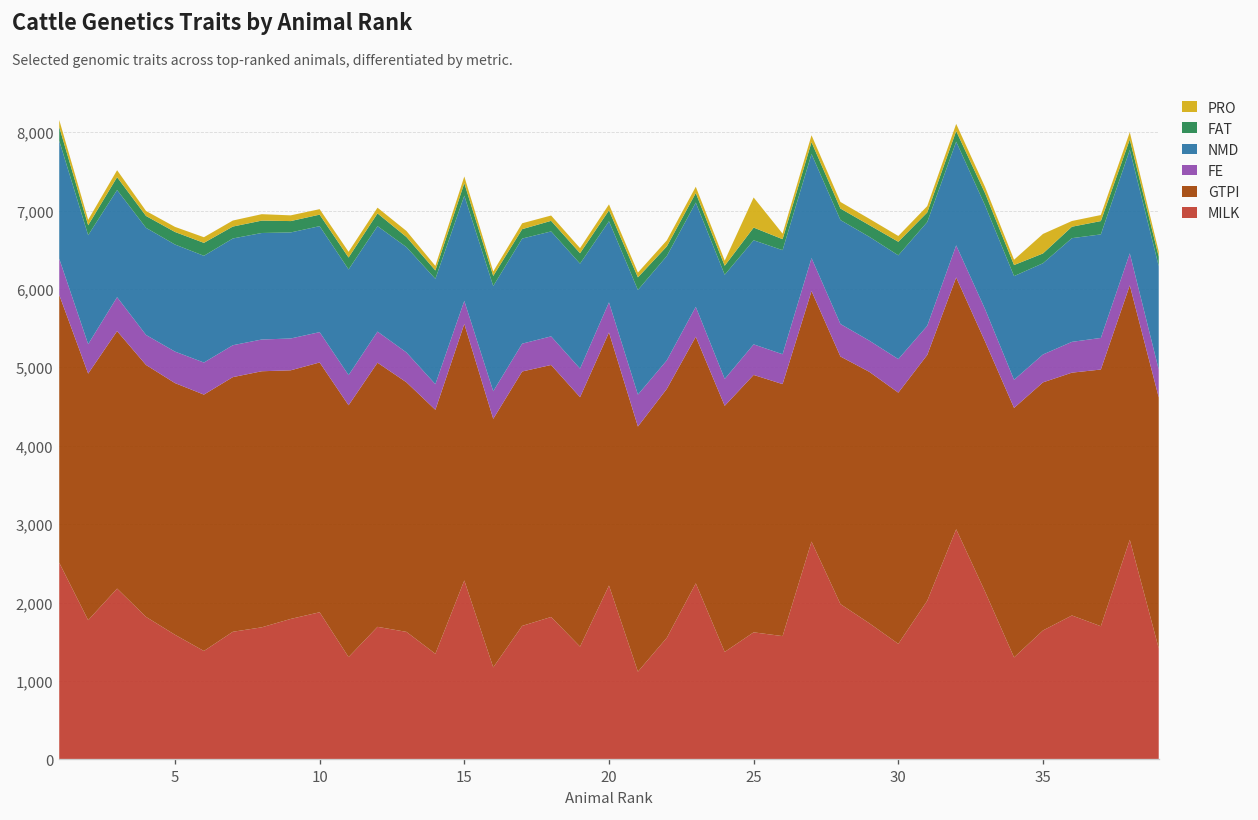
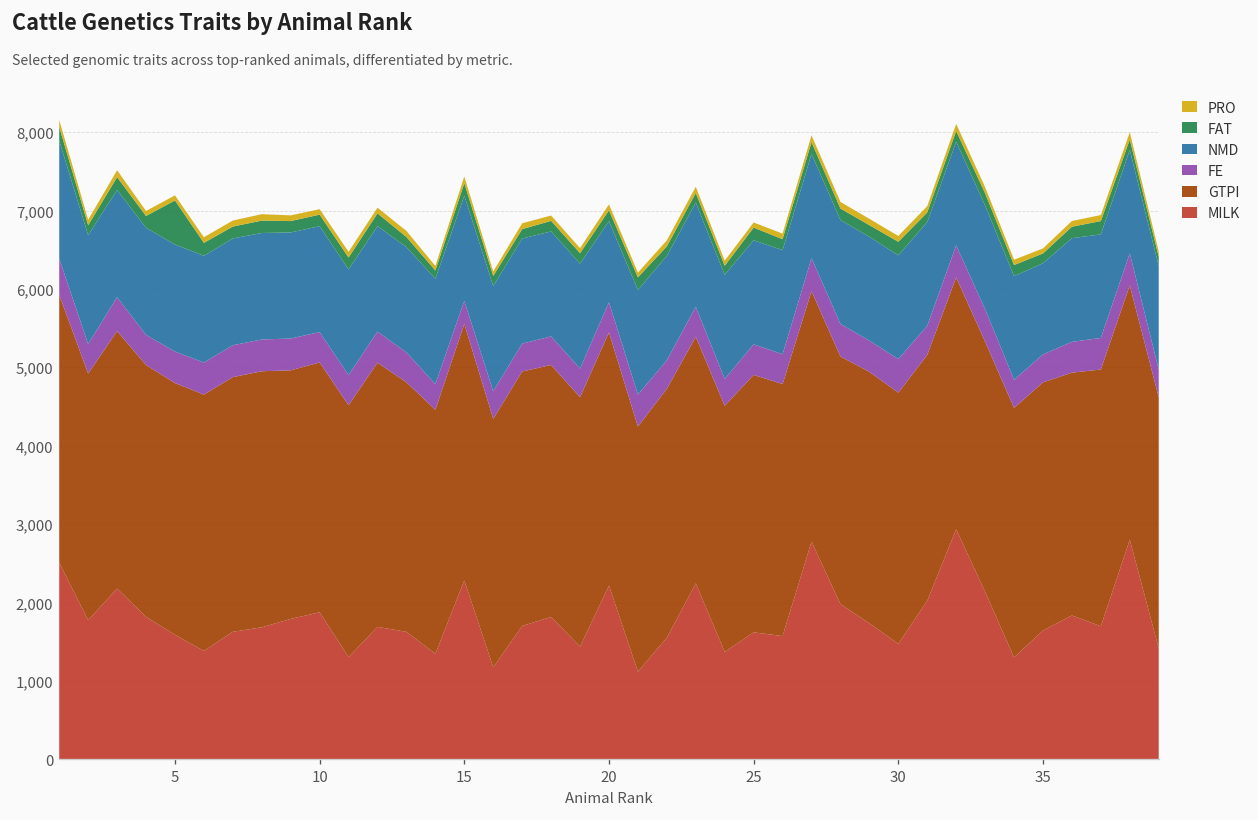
FAT, 5: 200 -> 600
PRO, 25: 400 -> 100
PRO, 35: 200 -> 100
